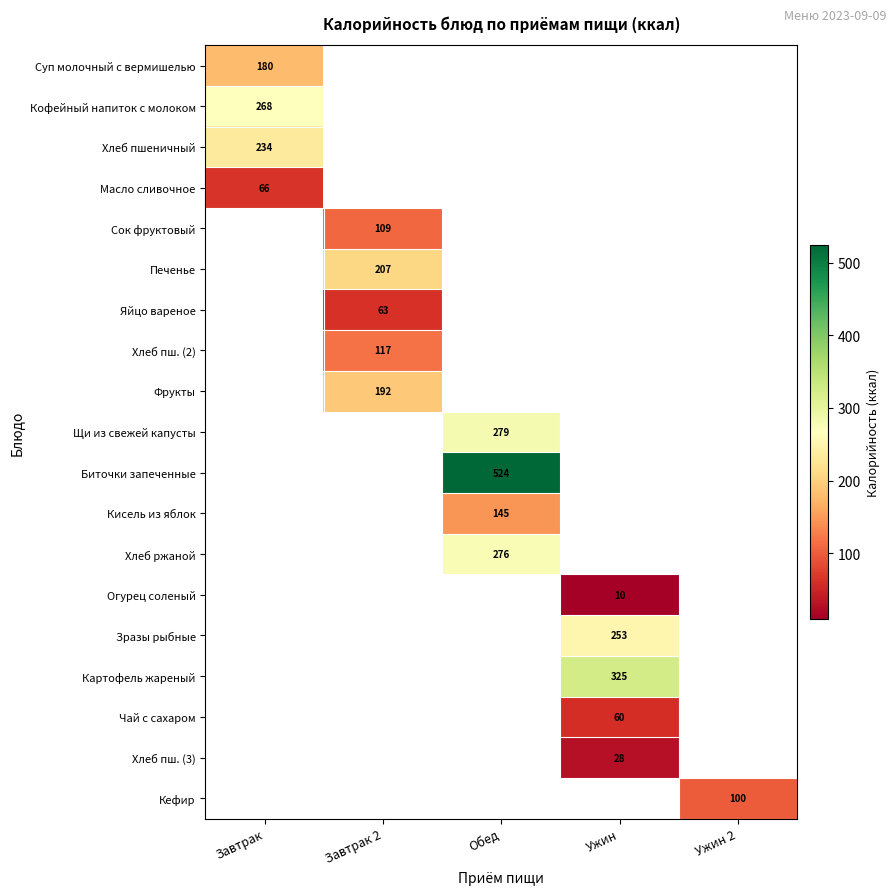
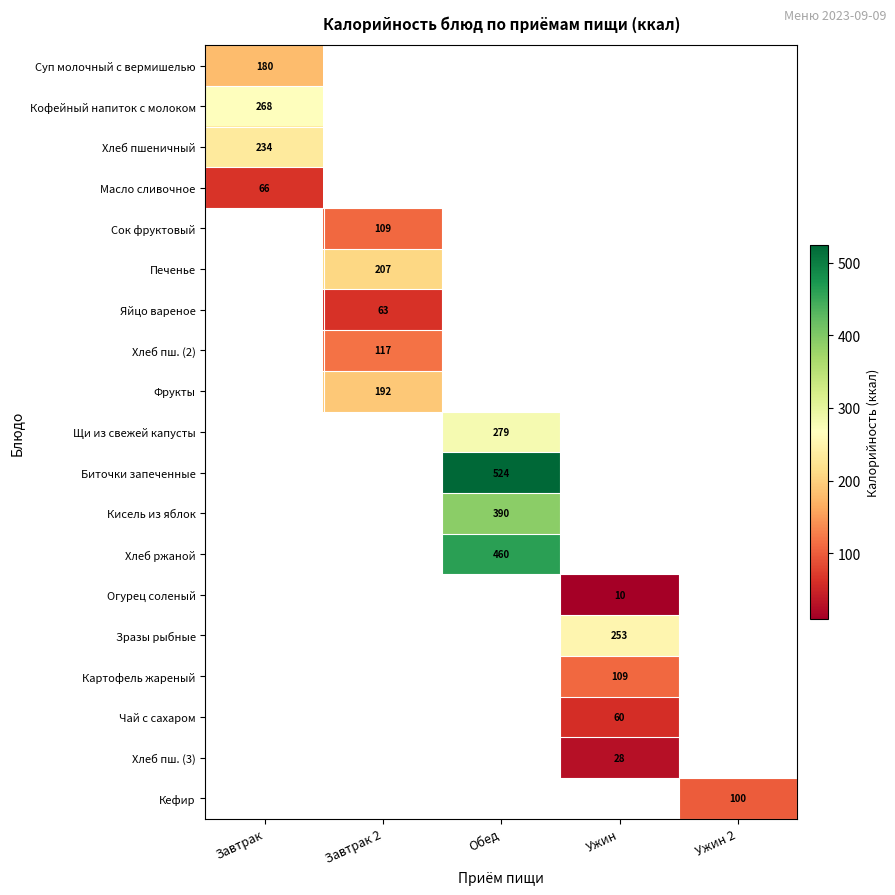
Кисель из яблок, Обед: 145 -> 390
Хлеб ржаной, Обед: 276 -> 460
Картофель жареный, Ужин: 325 -> 109
